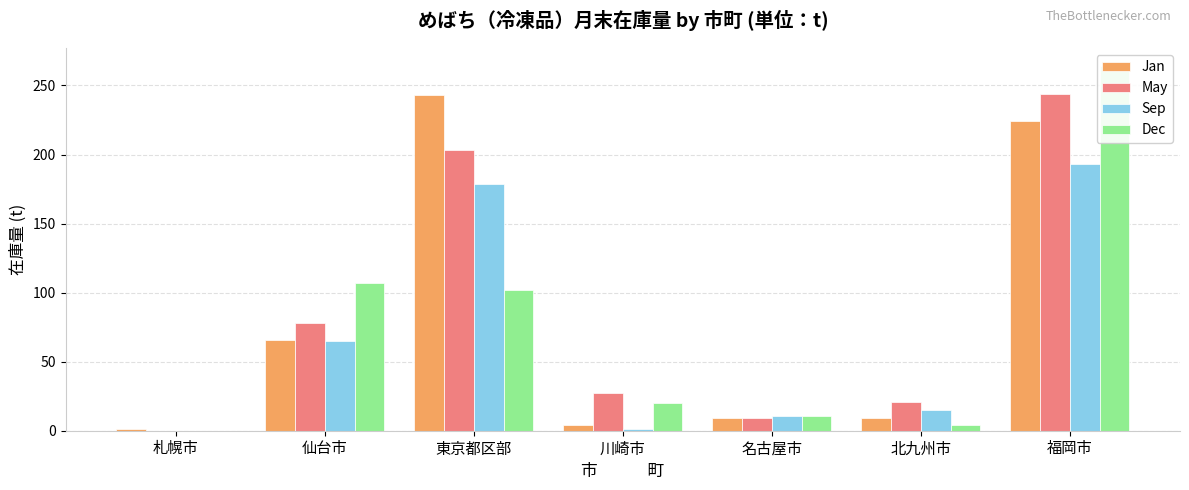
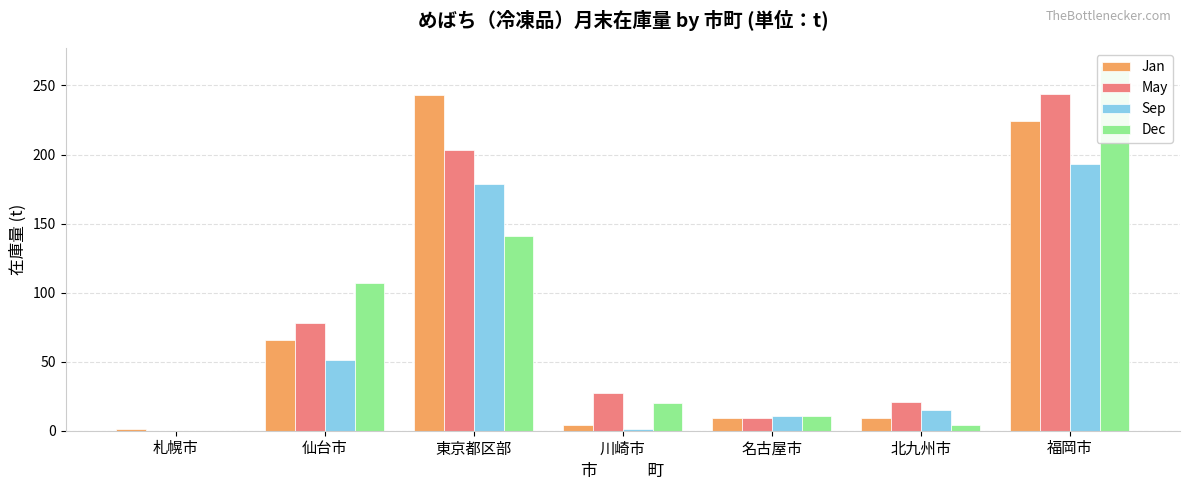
Sep, 仙台市: 65 -> 51
Dec, 東京都区部: 102 -> 141
